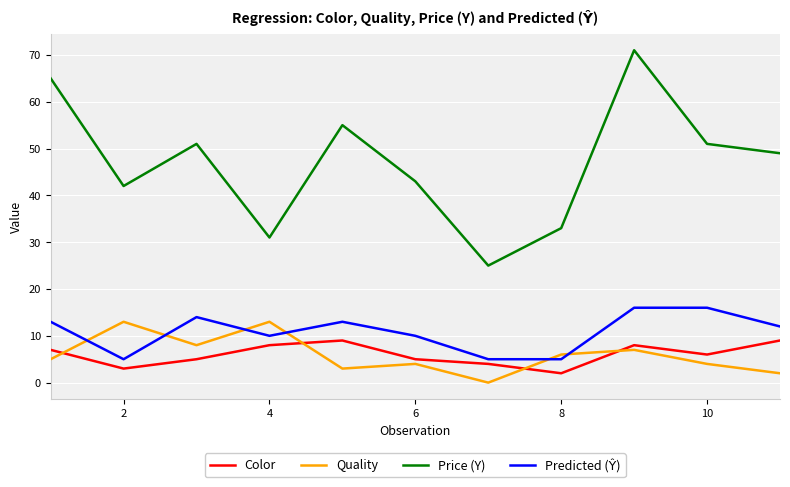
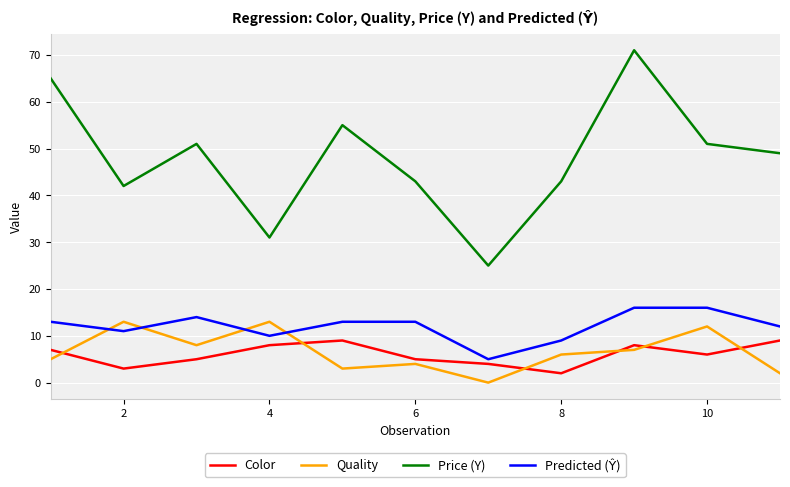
Predicted (Ŷ), 2: 5 -> 11
Predicted (Ŷ), 6: 10 -> 13
Price (Y), 8: 33 -> 43
Predicted (Ŷ), 8: 5 -> 9
Quality, 10: 4 -> 12
